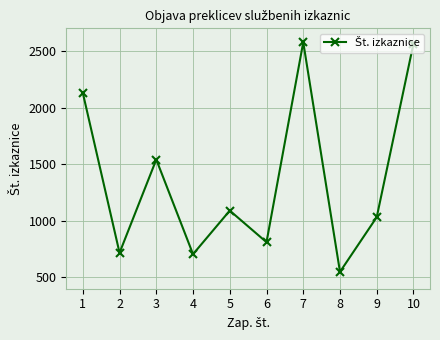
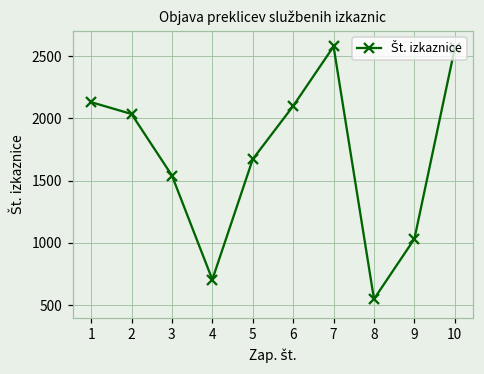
2: 720 -> 2040
5: 1090 -> 1670
6: 810 -> 2100
